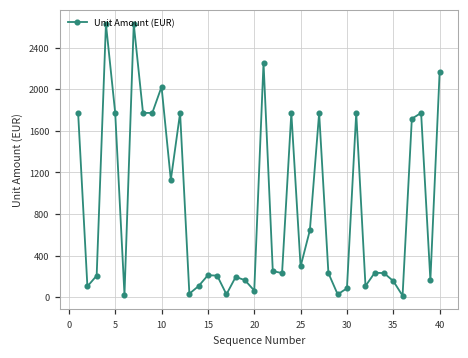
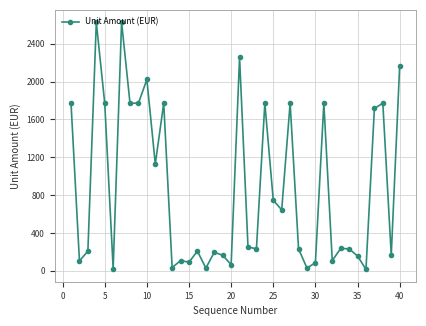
15: 200 -> 100
25: 300 -> 700
